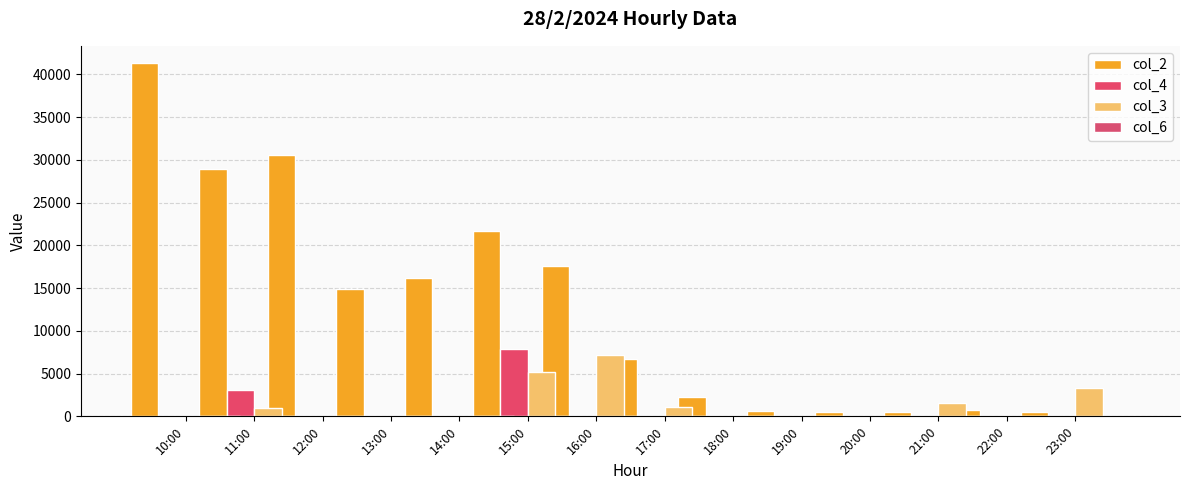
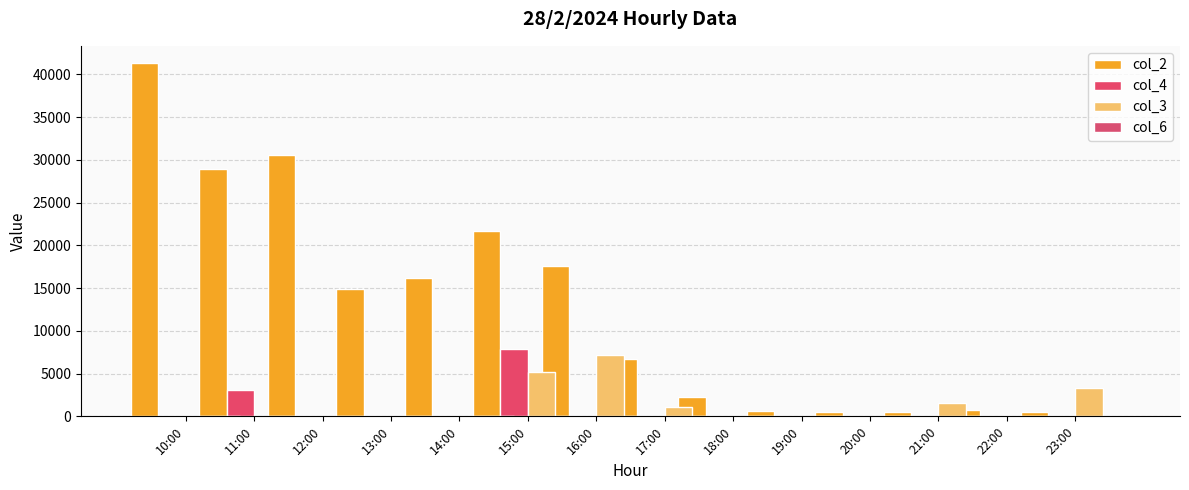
col_3, 11:00: 1000 -> 0
